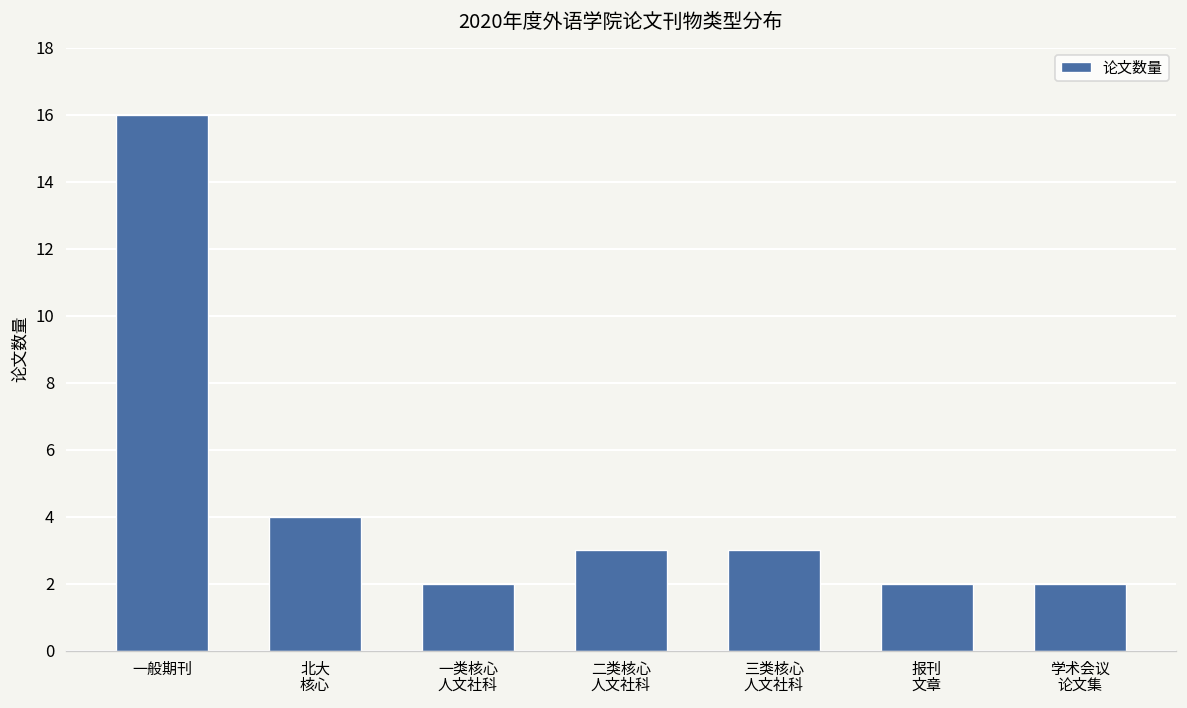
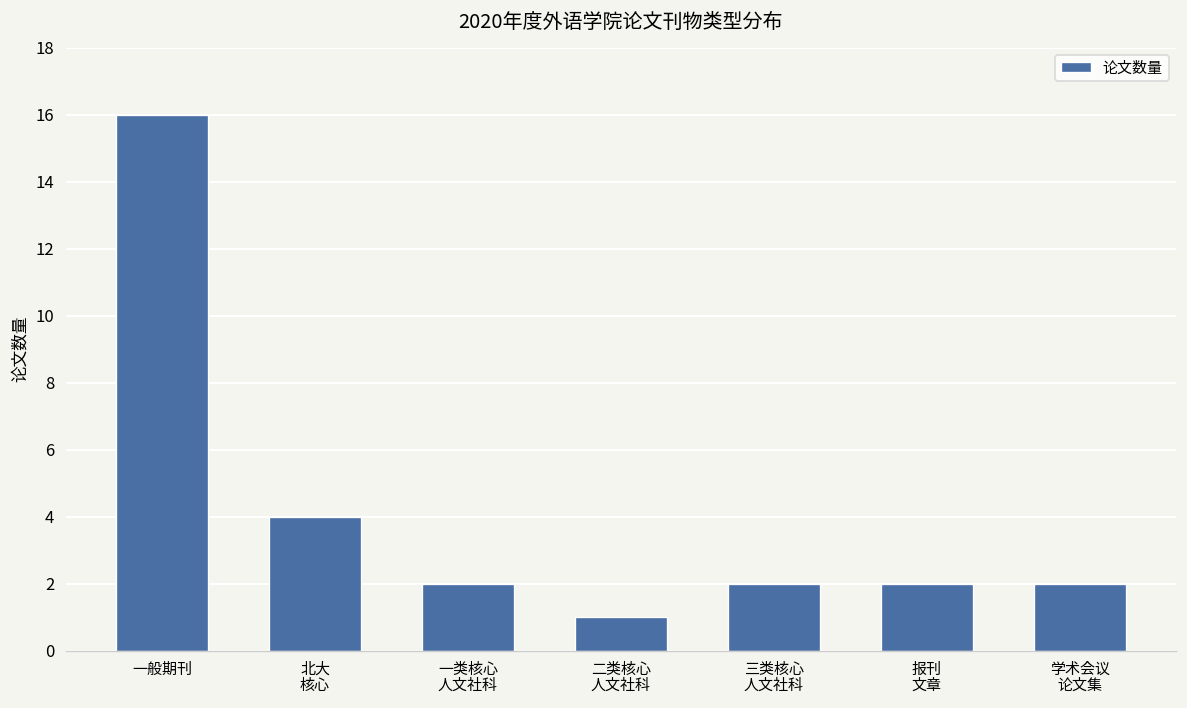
二类核心 人文社科: 3 -> 1
三类核心 人文社科: 3 -> 2
